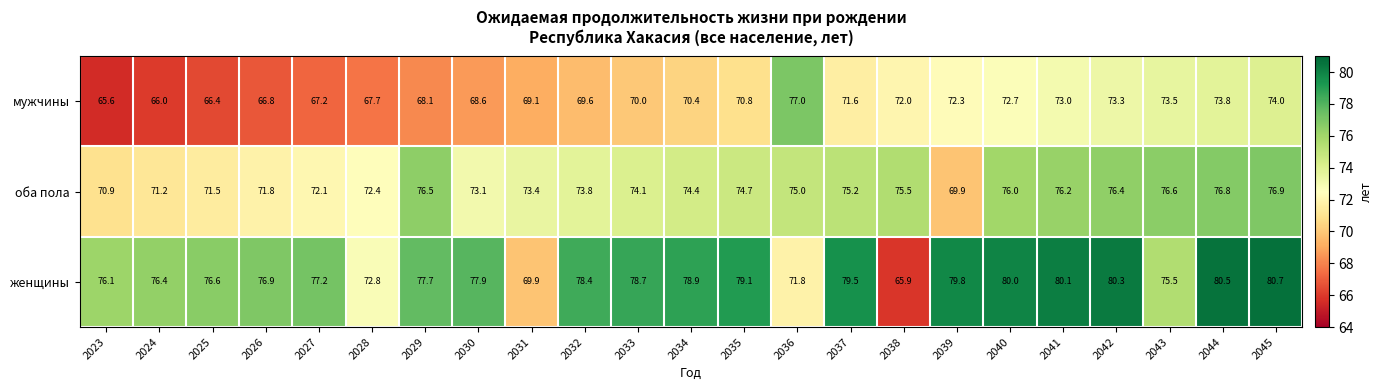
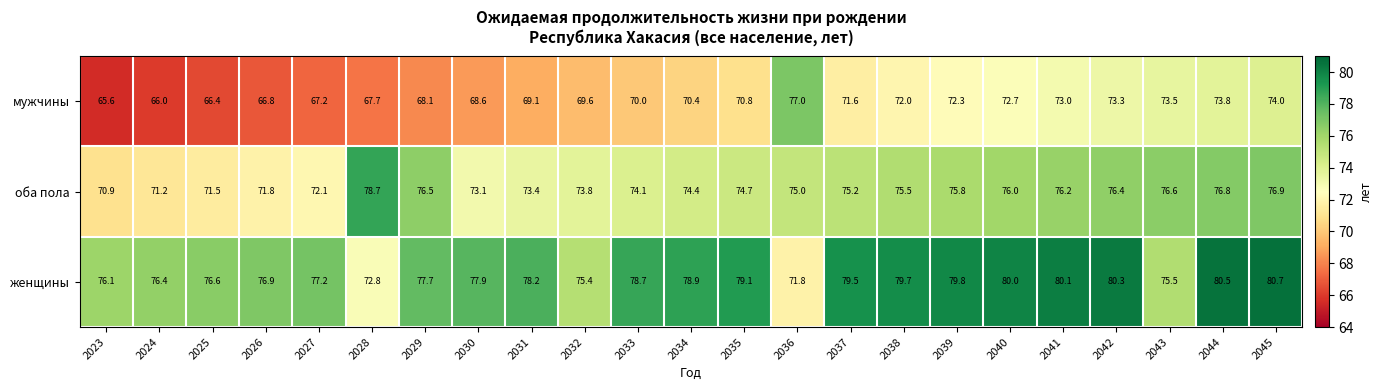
оба пола, 2028: 72.4 -> 78.7
оба пола, 2039: 69.9 -> 75.8
женщины, 2031: 69.9 -> 78.2
женщины, 2032: 78.4 -> 75.4
женщины, 2038: 65.9 -> 79.7
